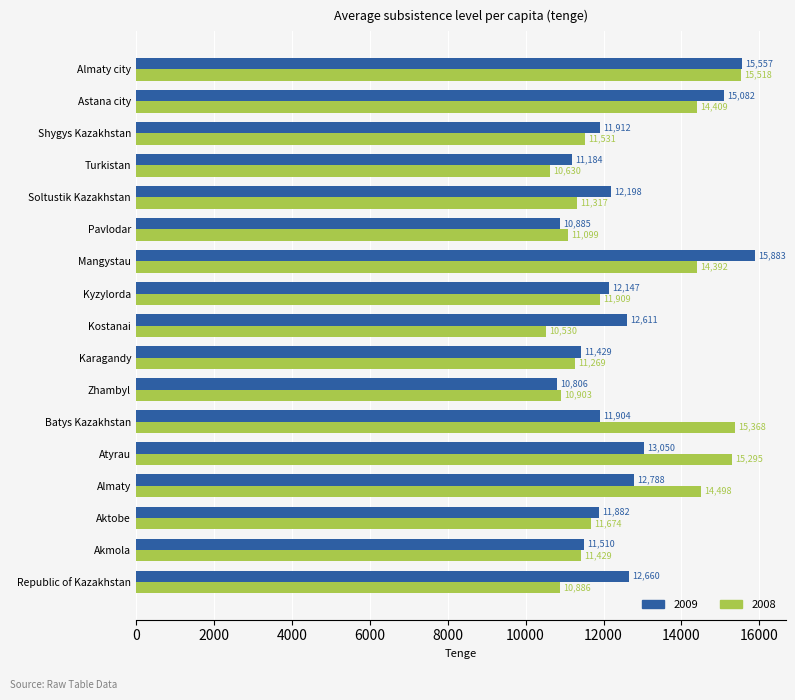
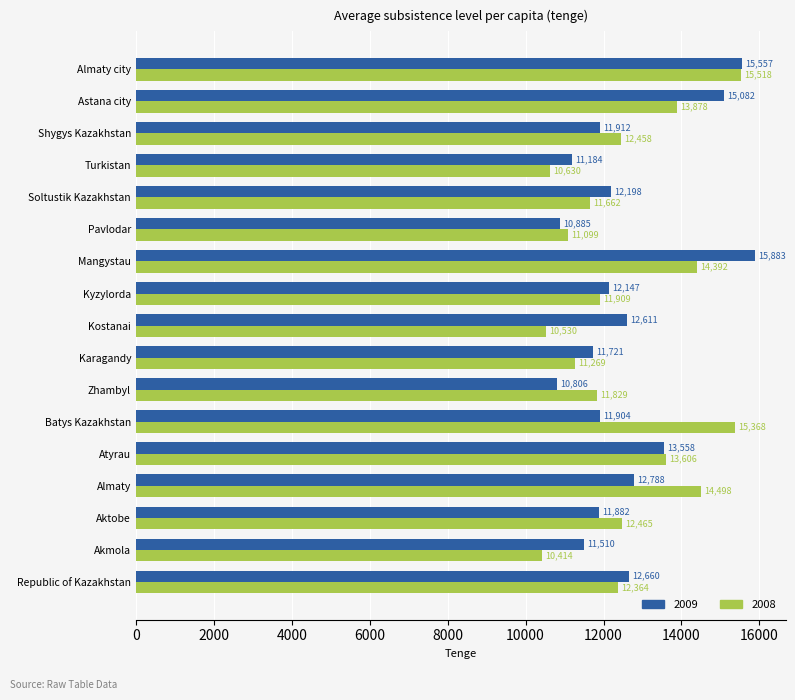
2008, Astana city: 14,409 -> 13,878
2008, Shygys Kazakhstan: 11,531 -> 12,458
2008, Soltustik Kazakhstan: 11,317 -> 11,662
2009, Karagandy: 11,429 -> 11,721
2008, Zhambyl: 10,903 -> 11,829
2009, Atyrau: 13,050 -> 13,558
2008, Atyrau: 15,295 -> 13,606
2008, Aktobe: 11,674 -> 12,465
2008, Akmola: 11,429 -> 10,414
2008, Republic of Kazakhstan: 10,886 -> 12,364
